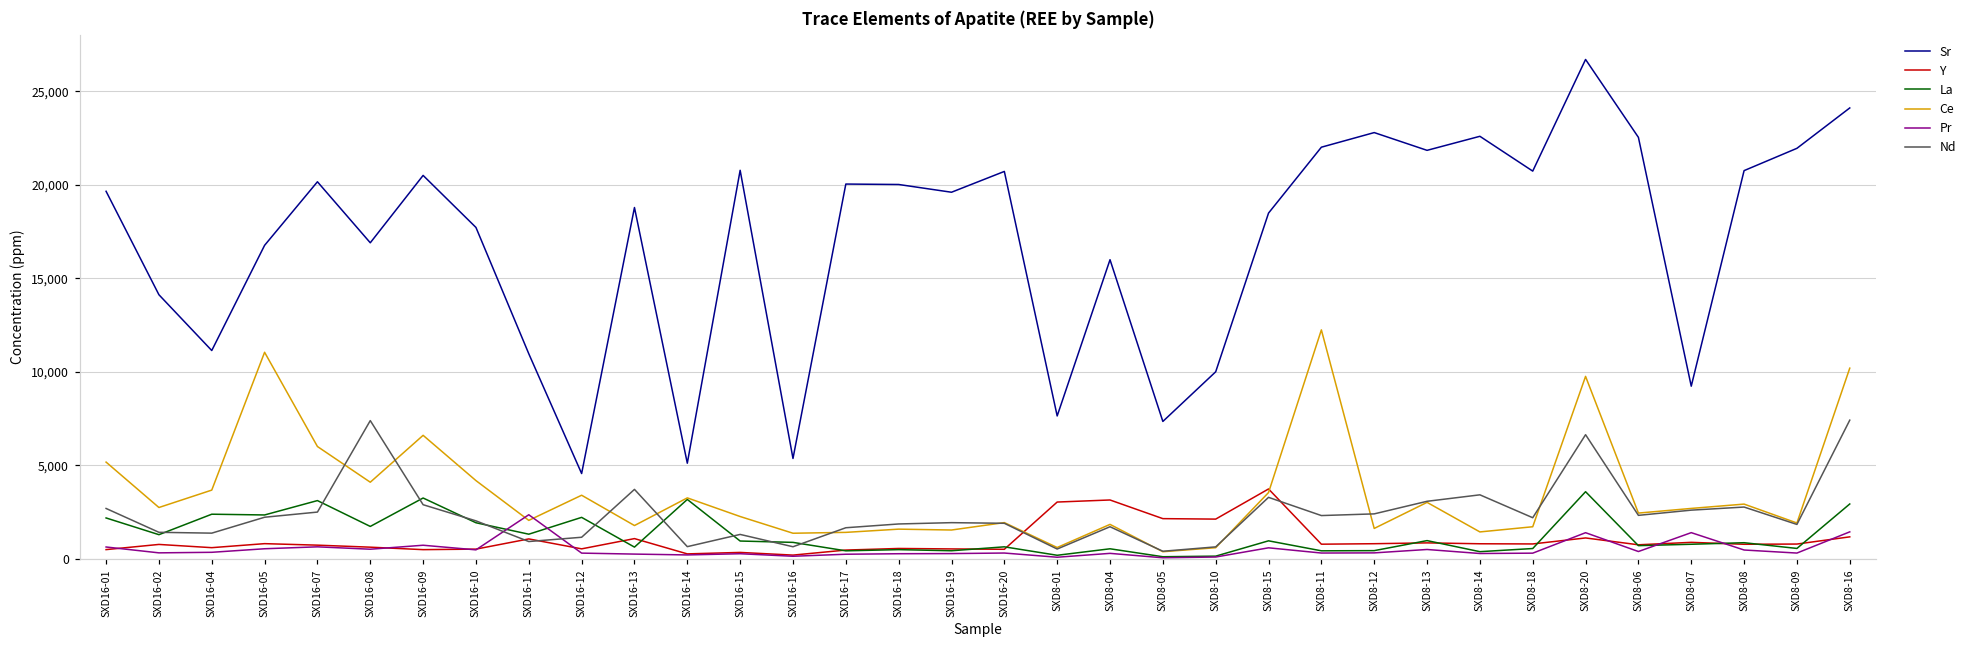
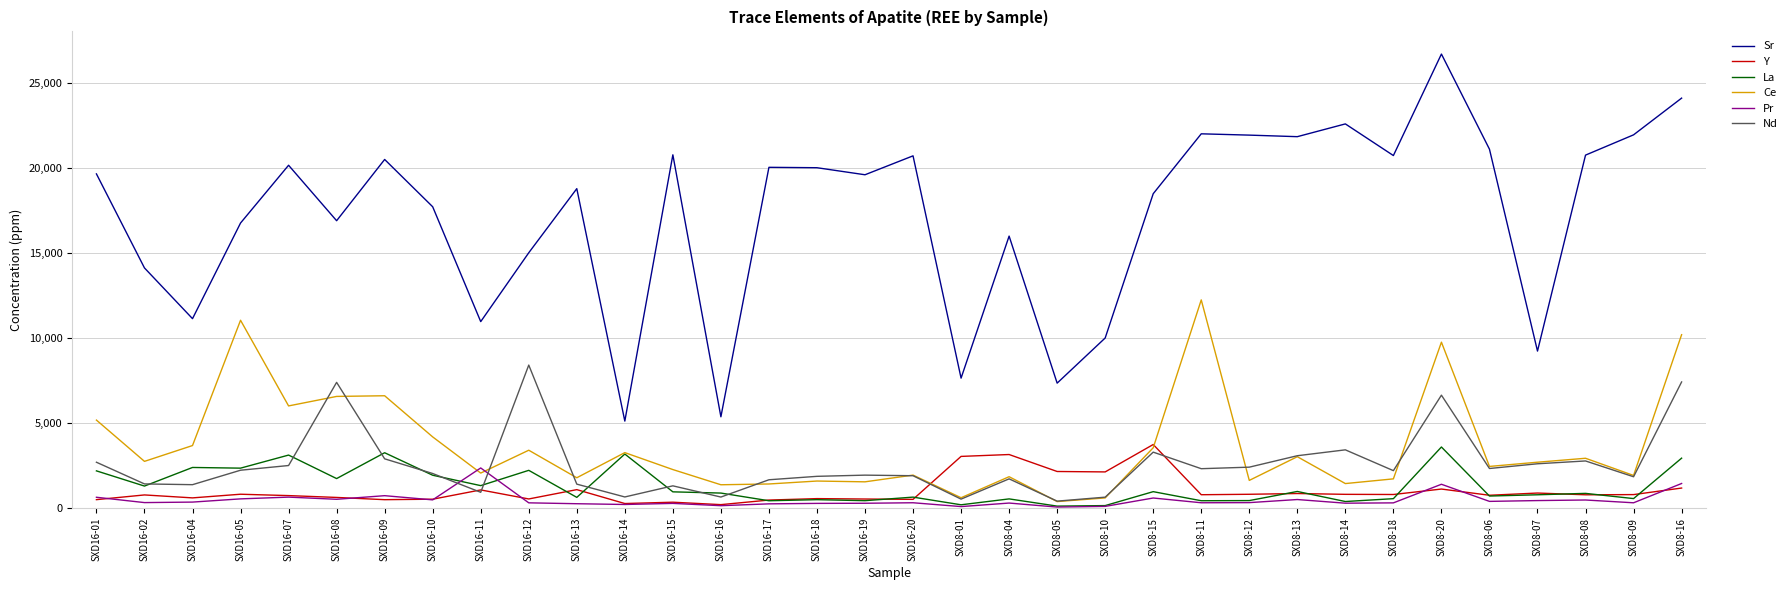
Ce, SXD16-08: 4,100 -> 6,600
Sr, SXD16-12: 4,600 -> 15,000
Nd, SXD16-12: 1,200 -> 8,400
Nd, SXD16-13: 3,700 -> 1,400
Sr, SXD8-12: 22,800 -> 21,900
Sr, SXD8-06: 22,500 -> 21,100
Pr, SXD8-07: 1,400 -> 400
